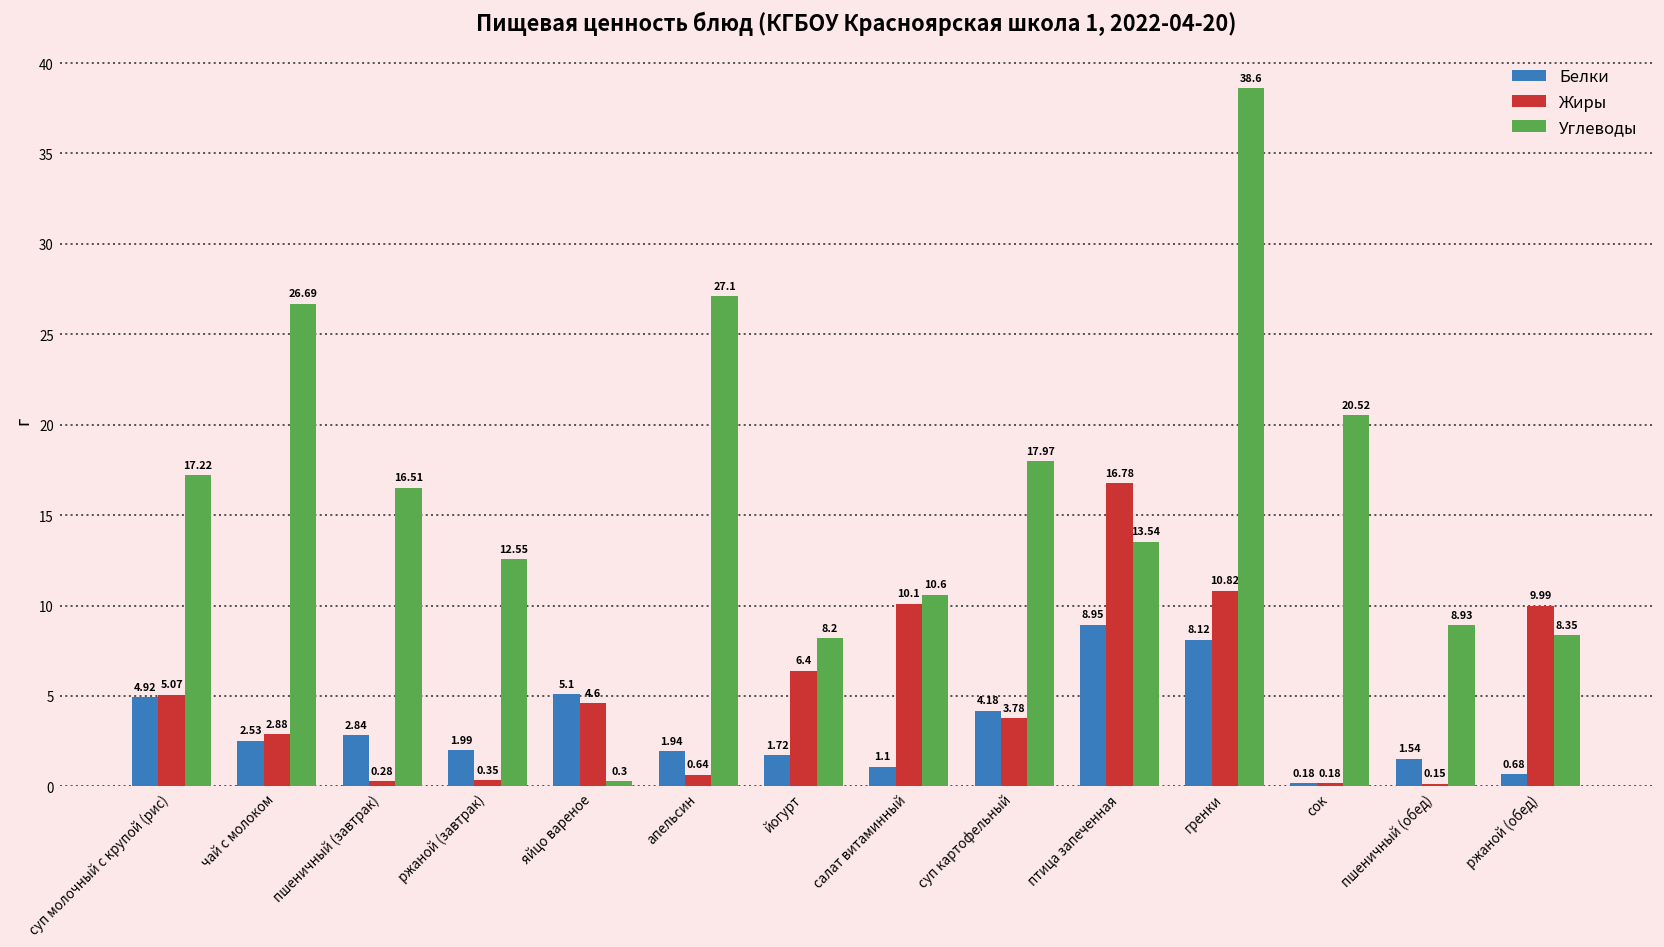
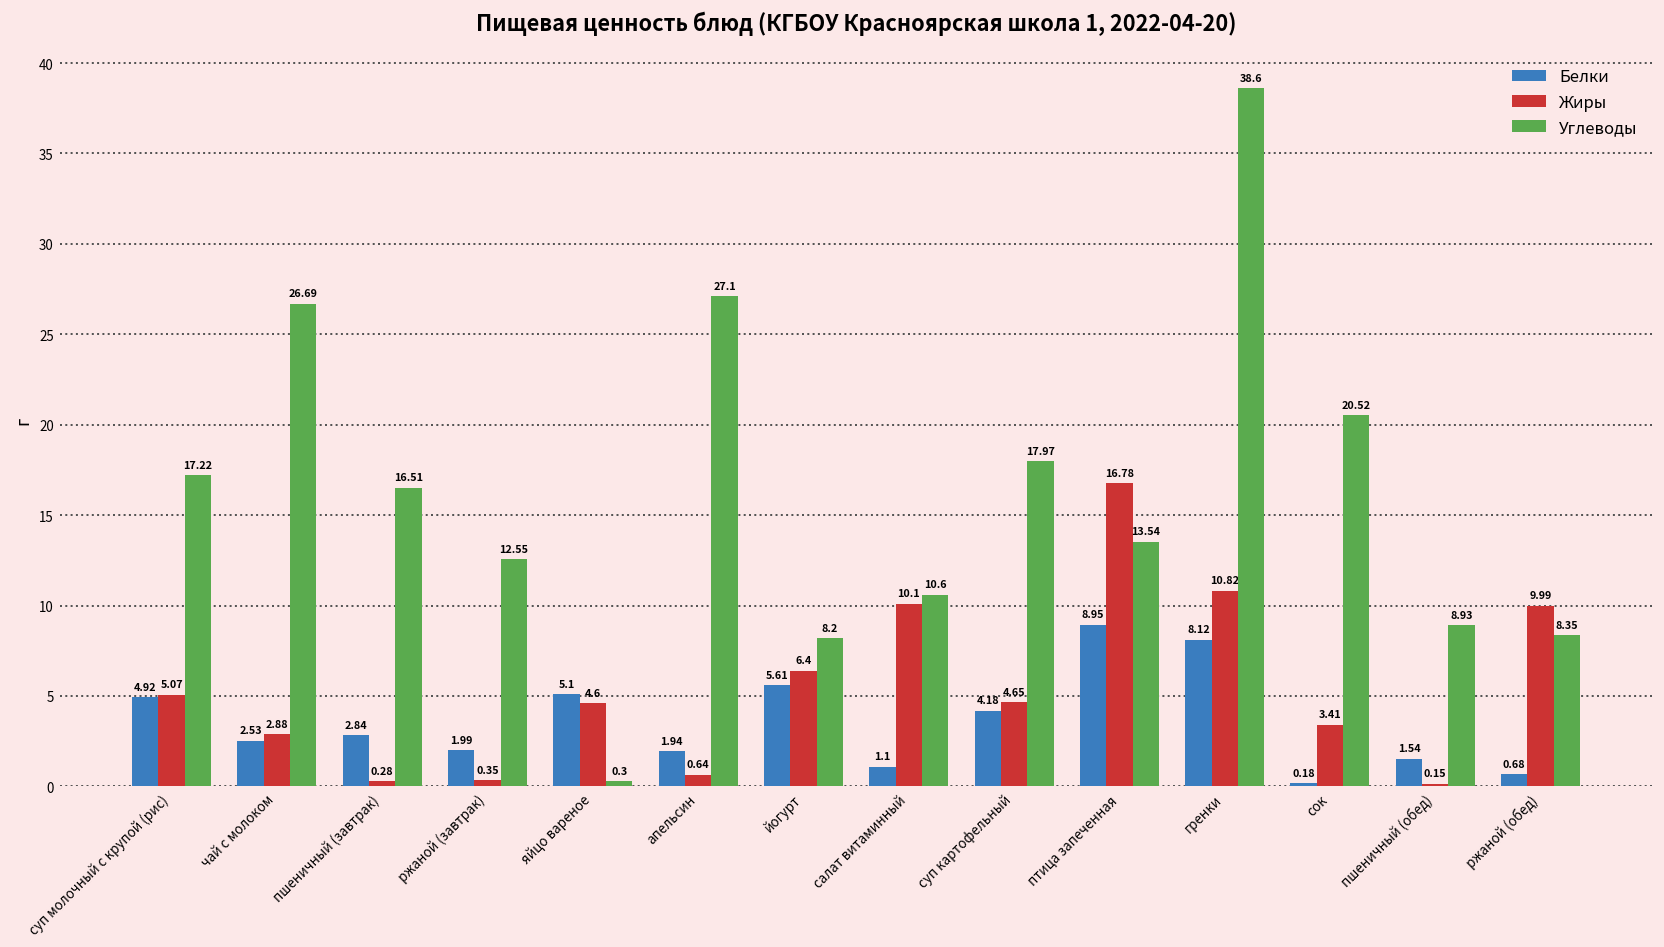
Белки, йогурт: 1.72 -> 5.61
Жиры, суп картофельный: 3.78 -> 4.65
Жиры, сок: 0.18 -> 3.41
